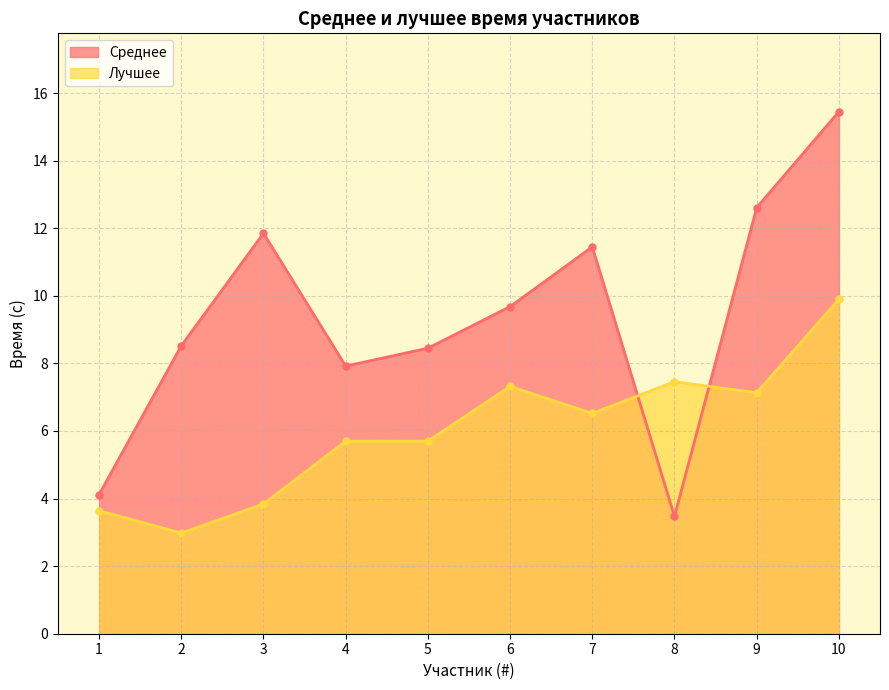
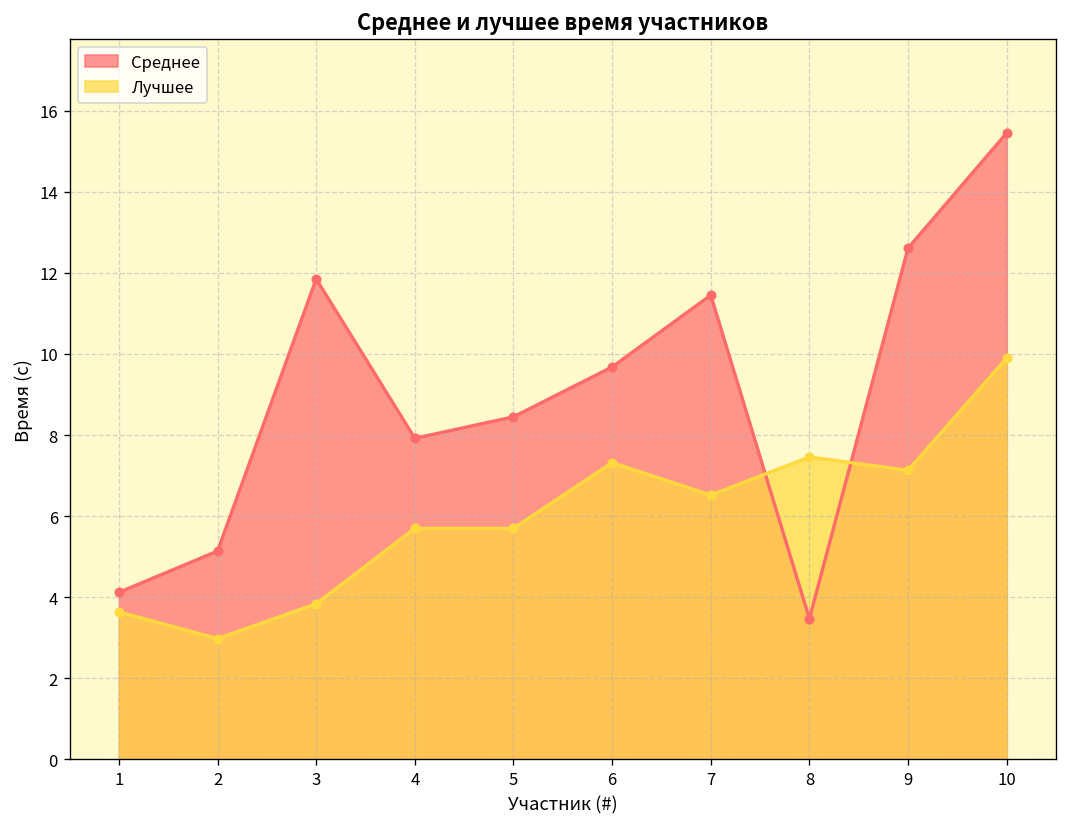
Среднее, 2: 8.5 -> 5.1
